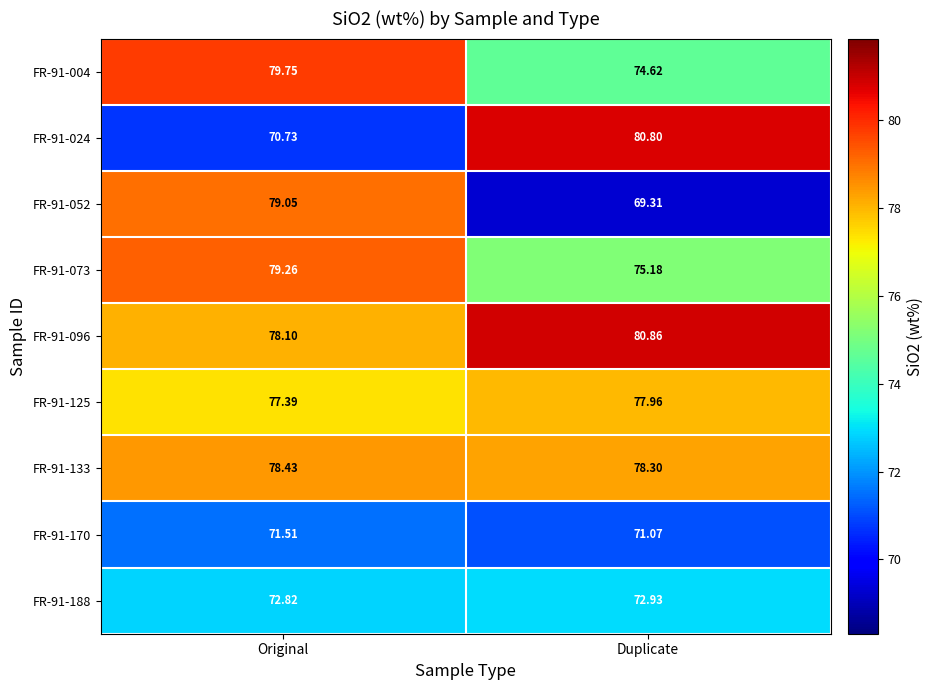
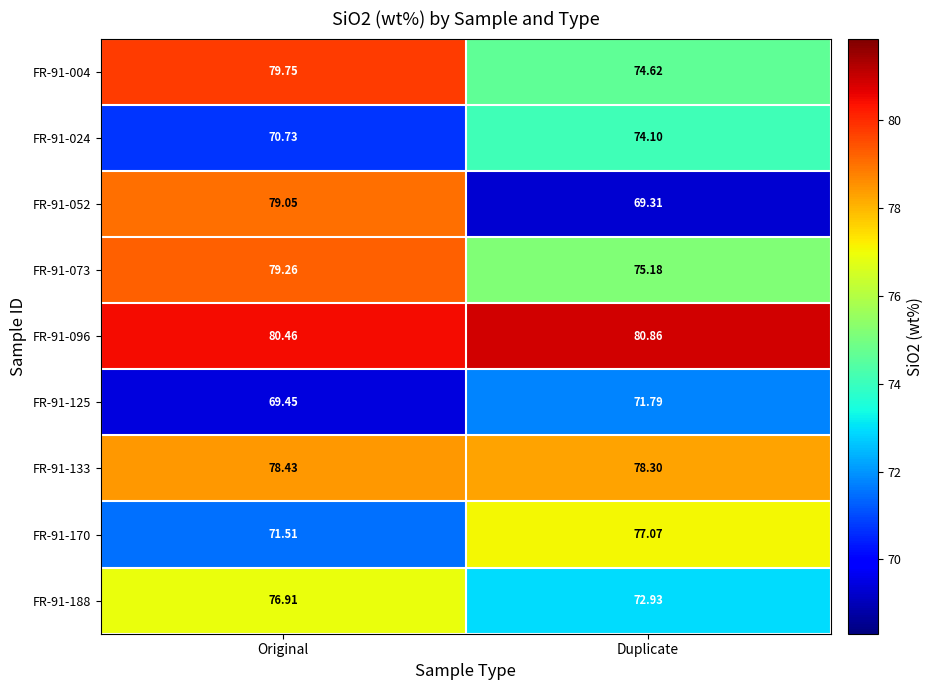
FR-91-024, Duplicate: 80.80 -> 74.10
FR-91-096, Original: 78.10 -> 80.46
FR-91-125, Original: 77.39 -> 69.45
FR-91-125, Duplicate: 77.96 -> 71.79
FR-91-170, Duplicate: 71.07 -> 77.07
FR-91-188, Original: 72.82 -> 76.91
